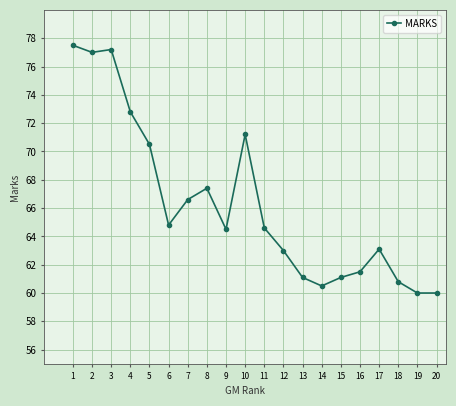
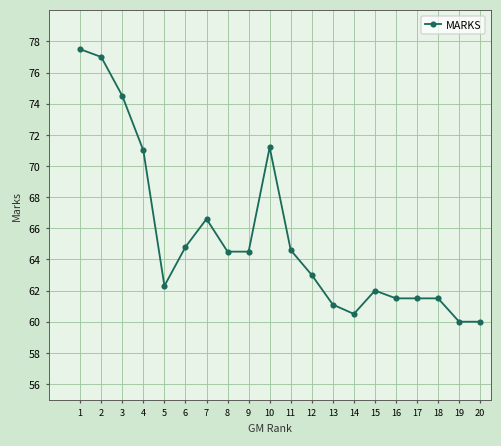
3: 77.2 -> 74.5
4: 72.8 -> 71.0
5: 70.5 -> 62.3
8: 67.4 -> 64.5
15: 61.1 -> 62.0
17: 63.1 -> 61.5
18: 60.8 -> 61.5
